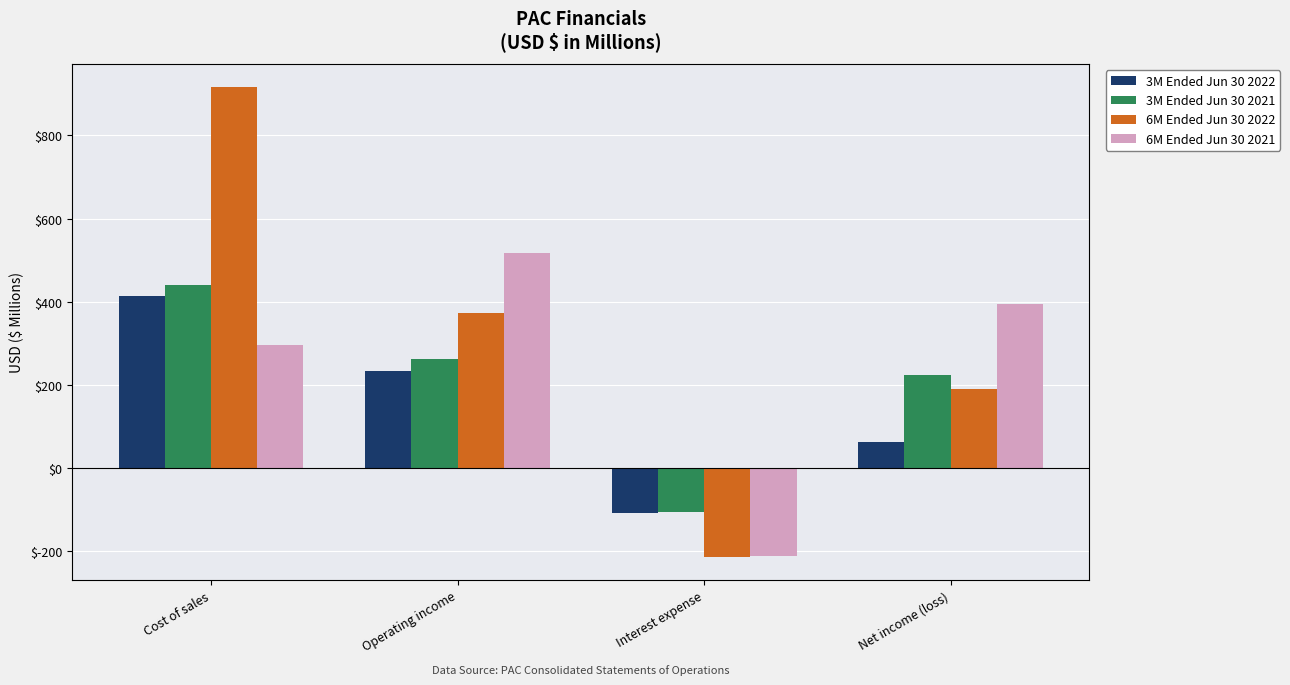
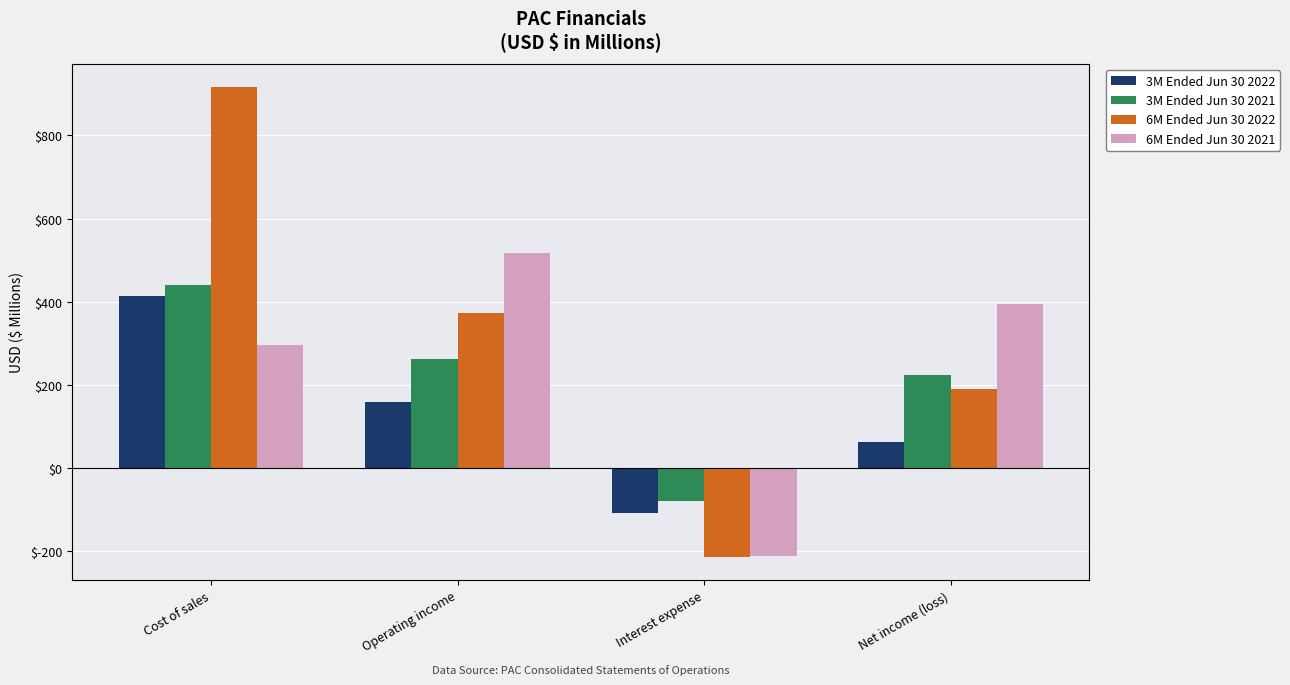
3M Ended Jun 30 2022, Operating income: $230 -> $160
3M Ended Jun 30 2021, Interest expense: $-110 -> $-80
